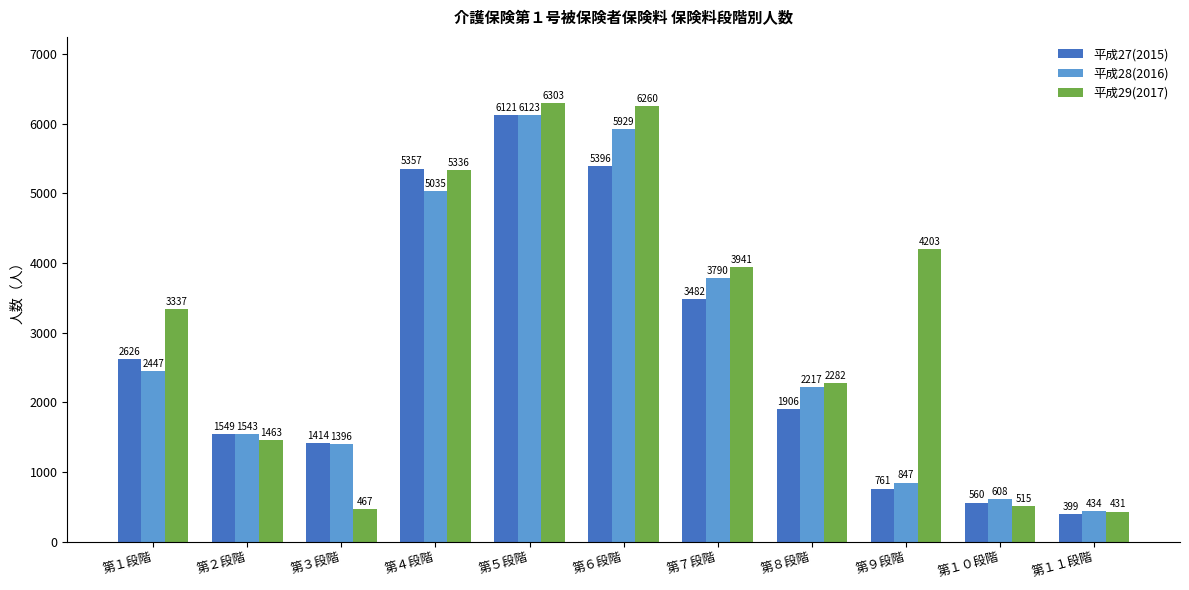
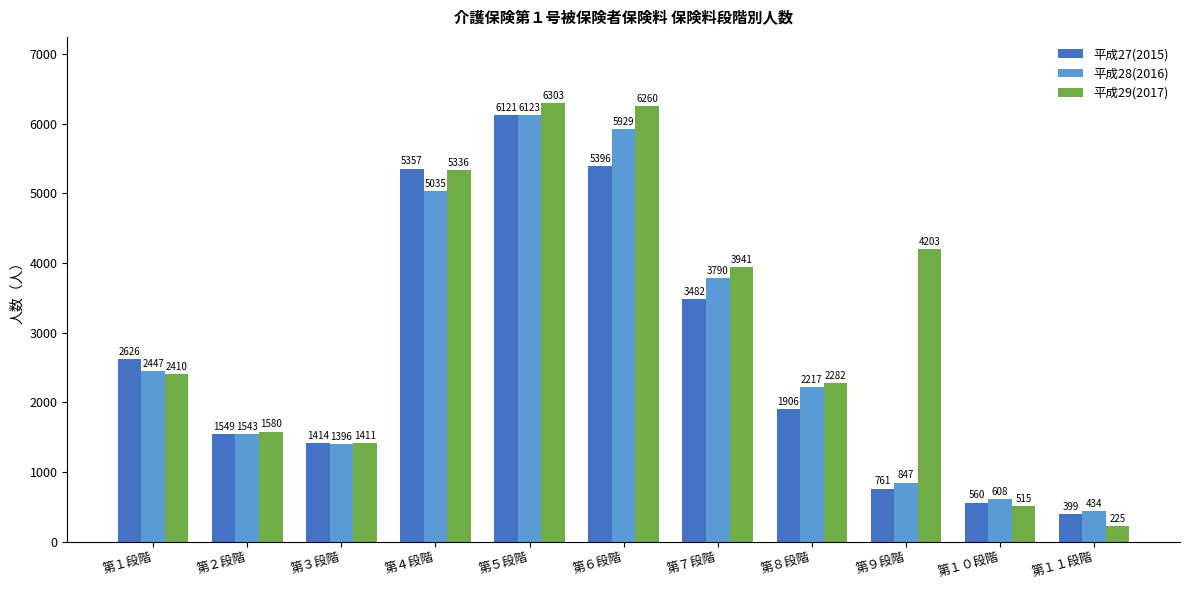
平成29(2017), 第１段階: 3337 -> 2410
平成29(2017), 第２段階: 1463 -> 1580
平成29(2017), 第３段階: 467 -> 1411
平成29(2017), 第１１段階: 431 -> 225
